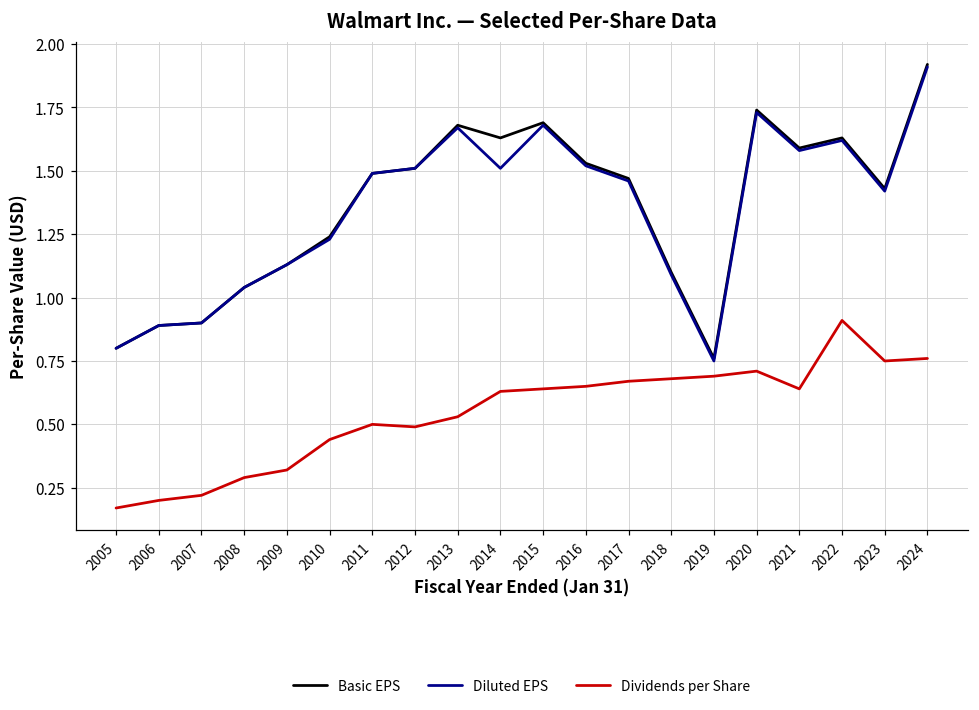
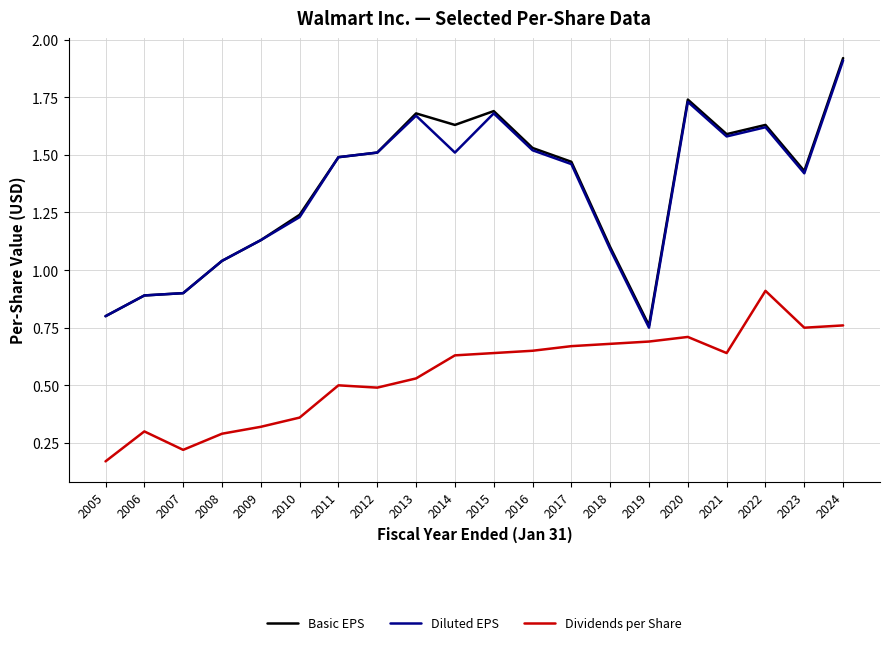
Dividends per Share, 2006: 0.2 -> 0.3
Dividends per Share, 2010: 0.44 -> 0.36
